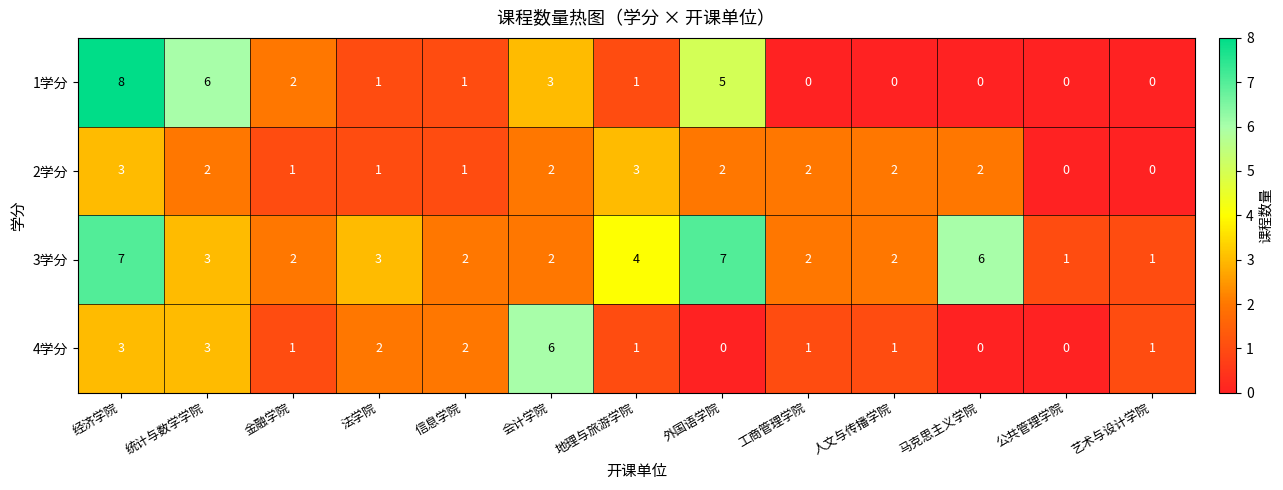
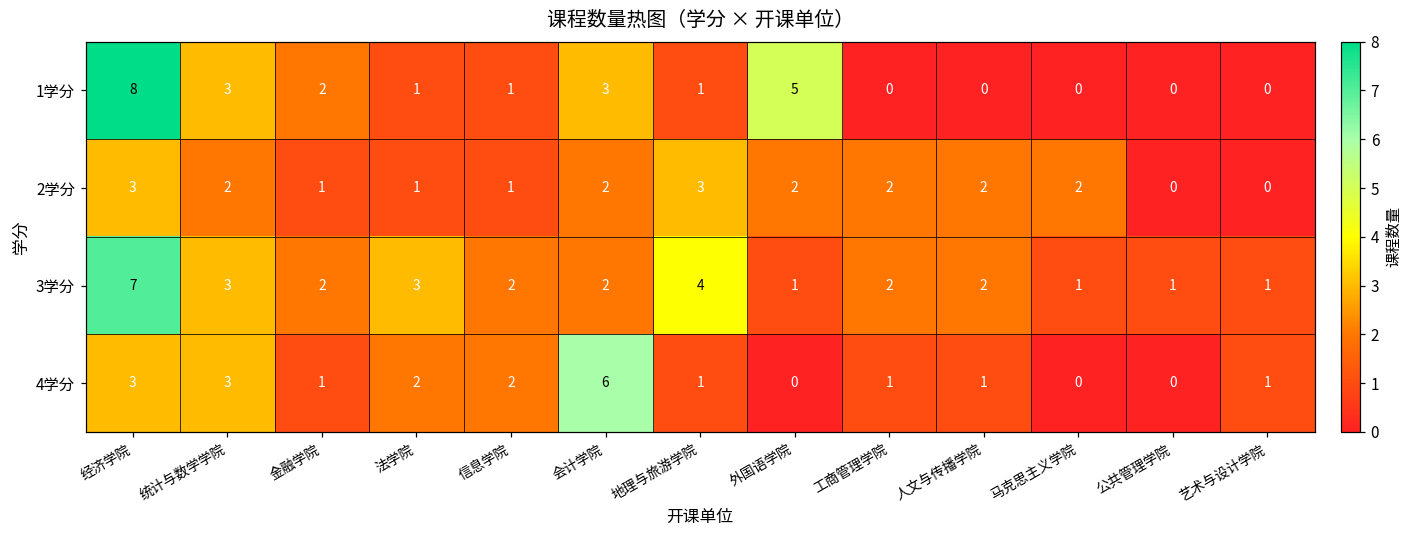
1学分, 统计与数学学院: 6 -> 3
3学分, 外国语学院: 7 -> 1
3学分, 马克思主义学院: 6 -> 1
